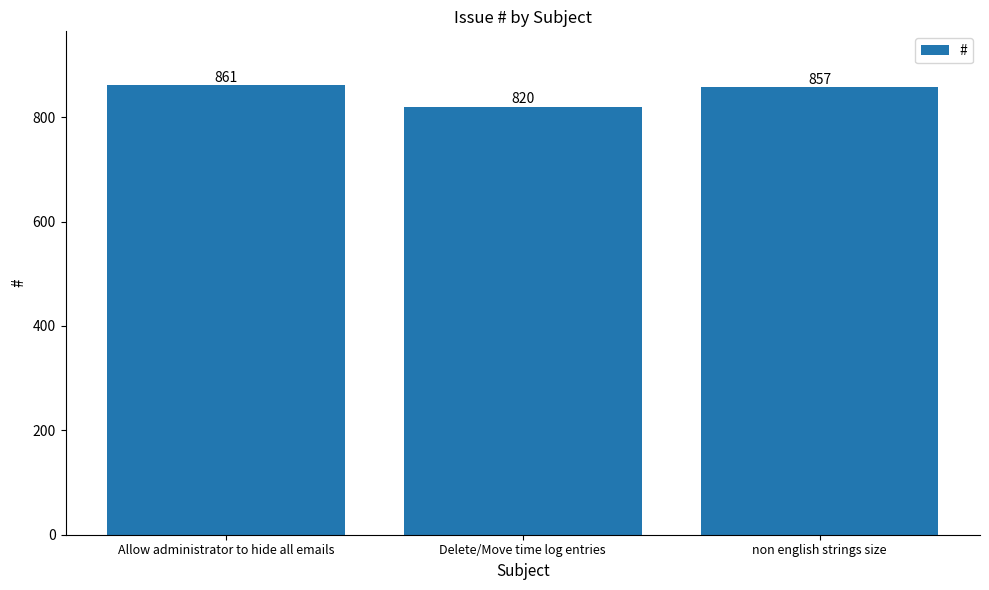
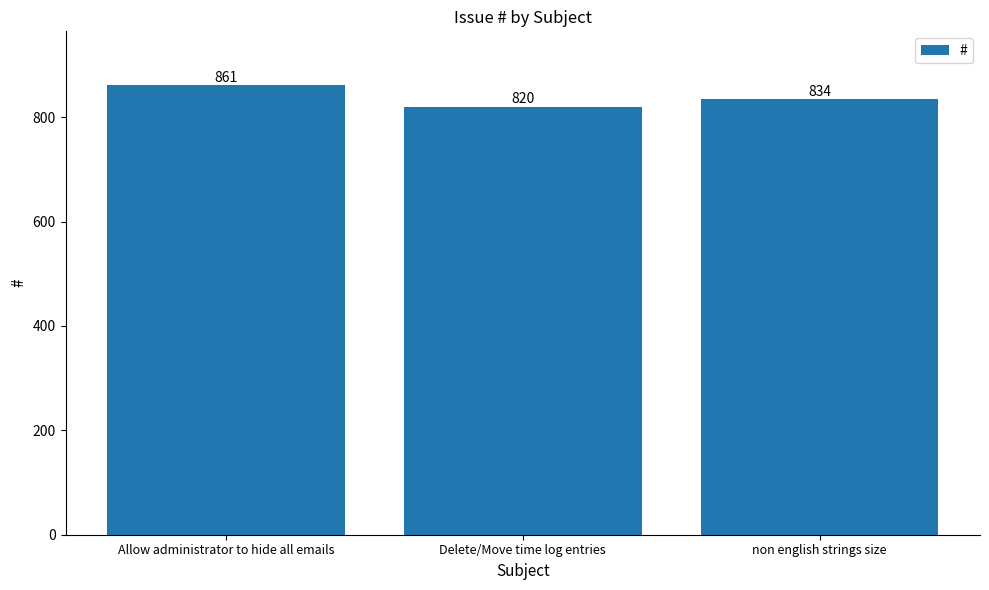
non english strings size: 857 -> 834
